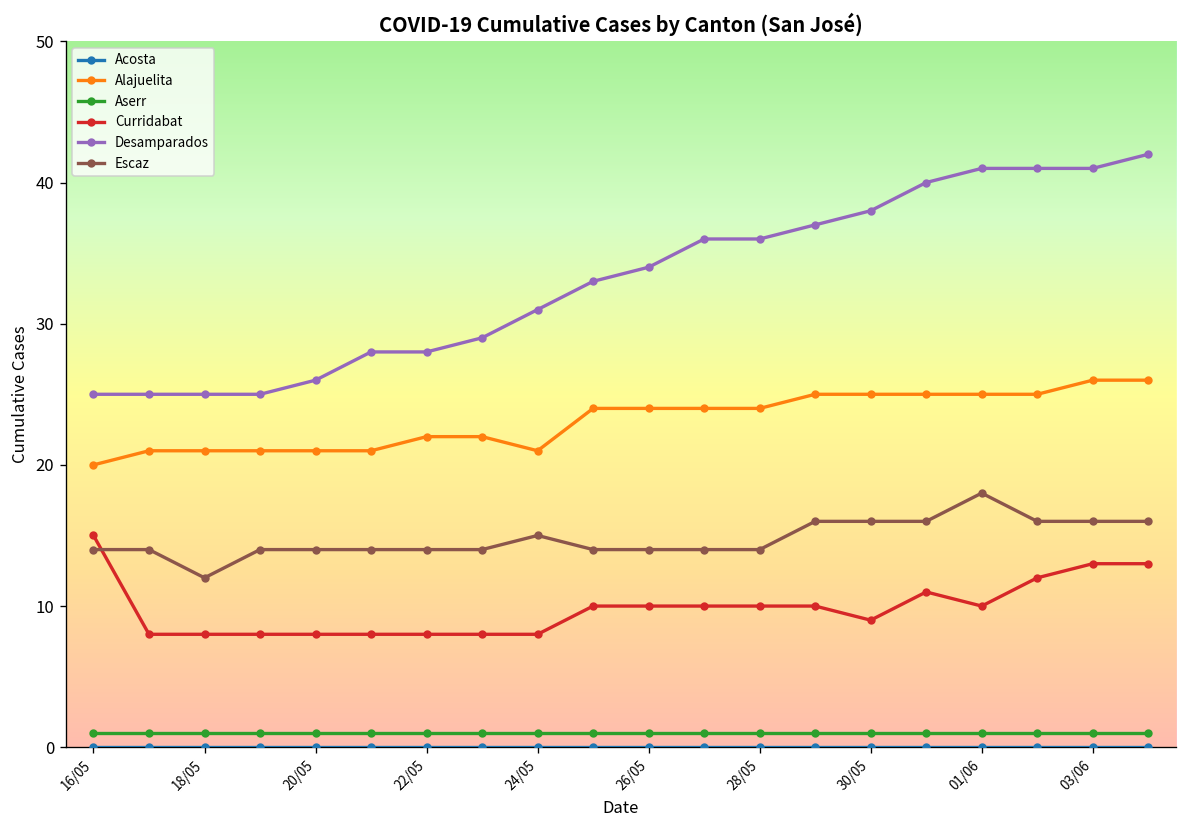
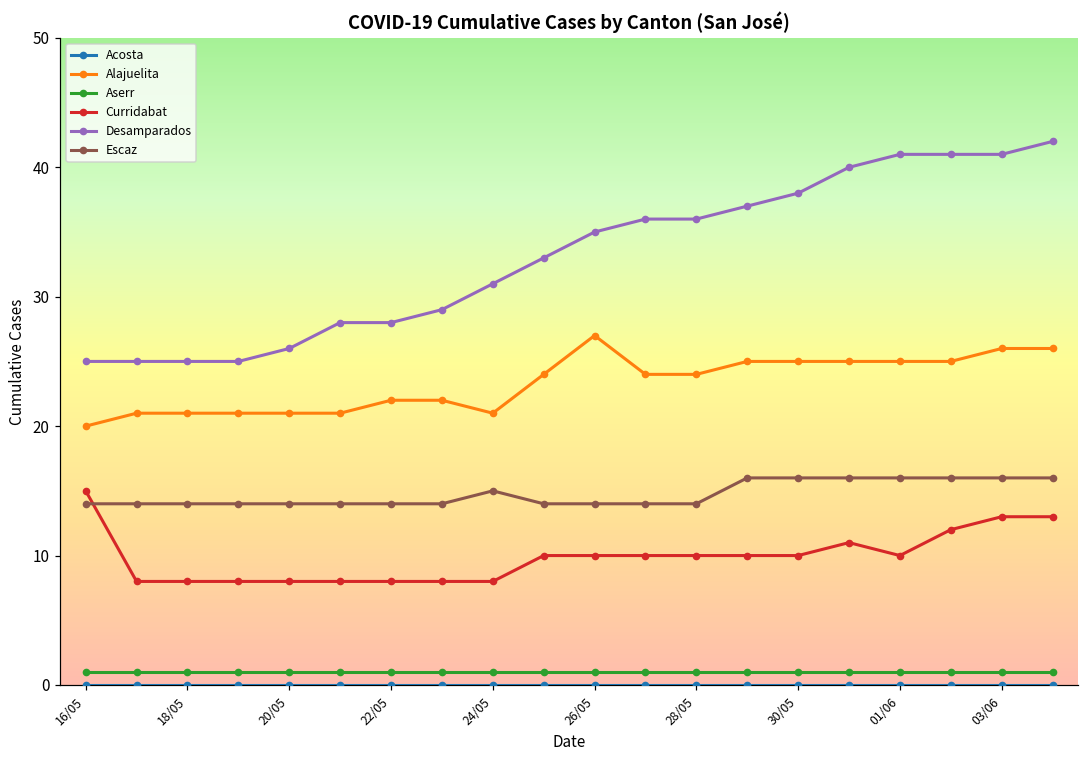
Escaz, 18/05: 12 -> 14
Alajuelita, 26/05: 24 -> 27
Desamparados, 26/05: 34 -> 35
Curridabat, 30/05: 9 -> 10
Escaz, 01/06: 18 -> 16
